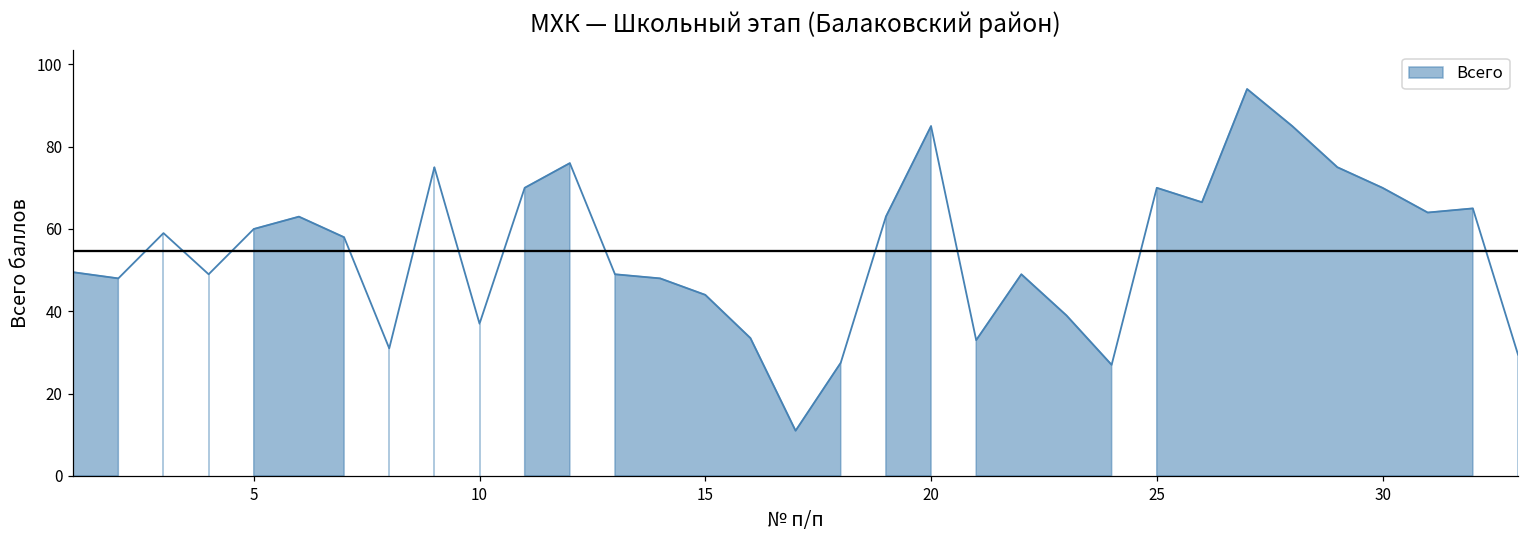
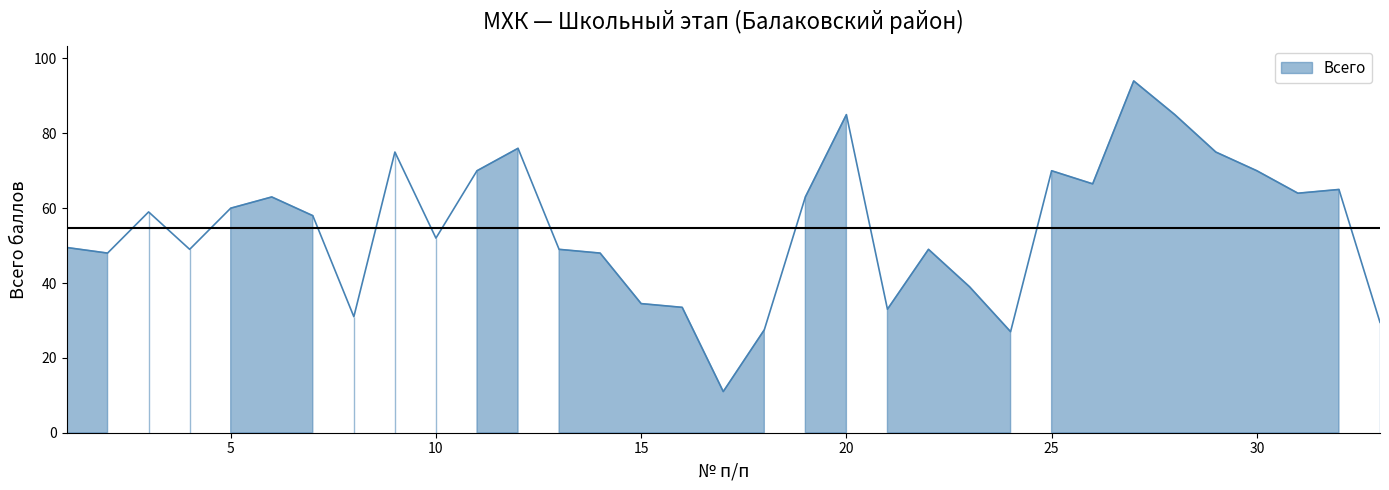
10: 37 -> 52
15: 44 -> 35
